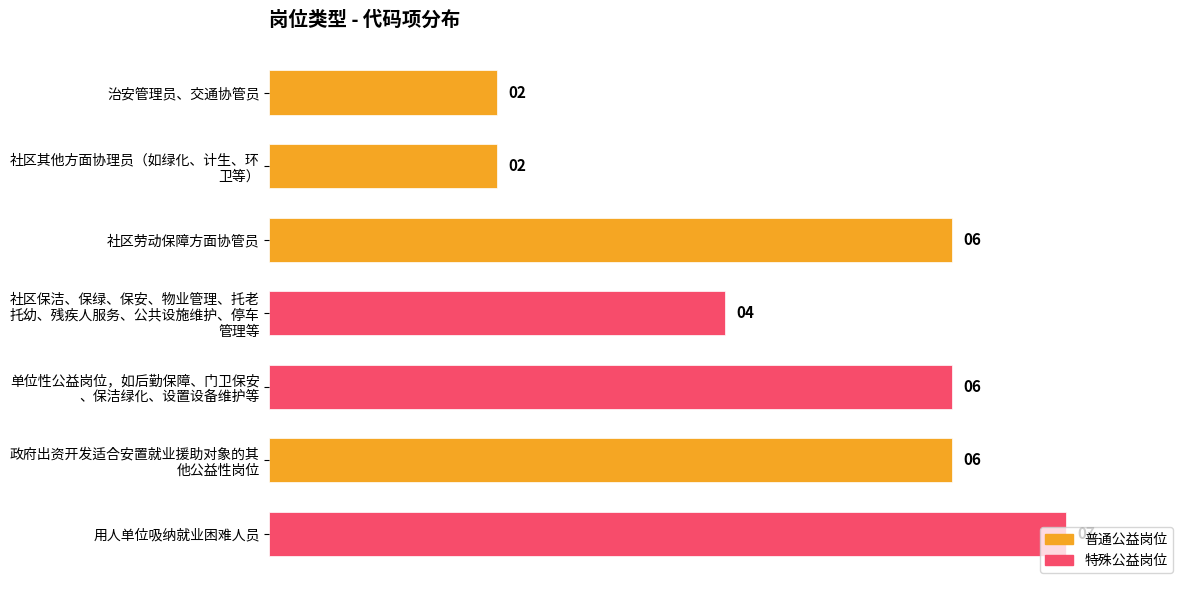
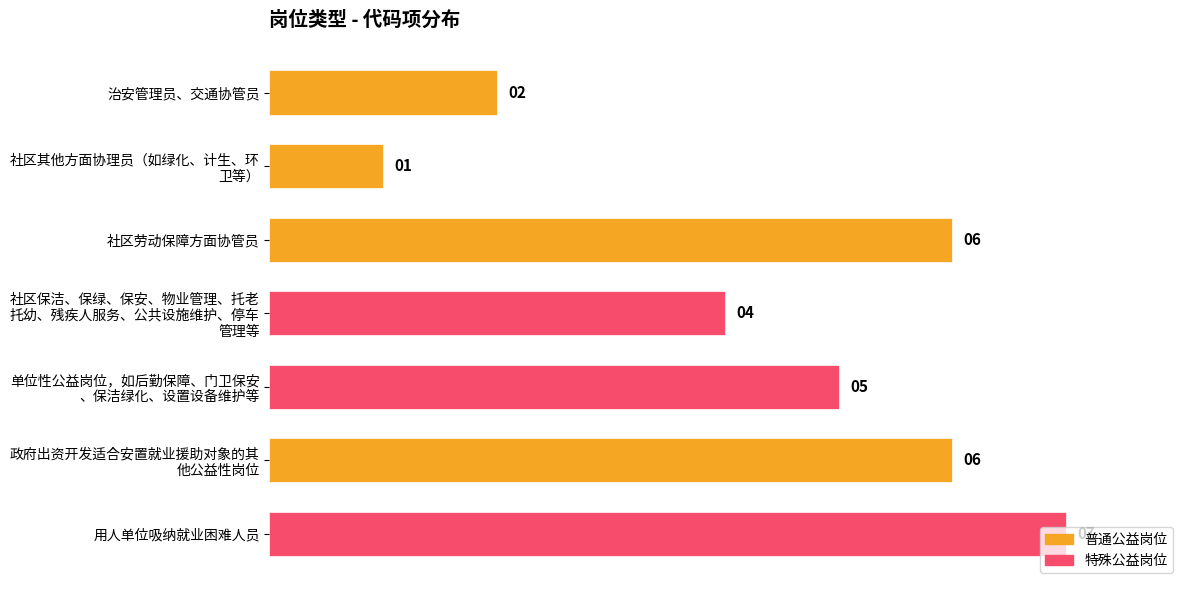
社区其他方面协理员（如绿化、计生、环 卫等）: 02 -> 01
单位性公益岗位，如后勤保障、门卫保安 、保洁绿化、设置设备维护等: 06 -> 05
